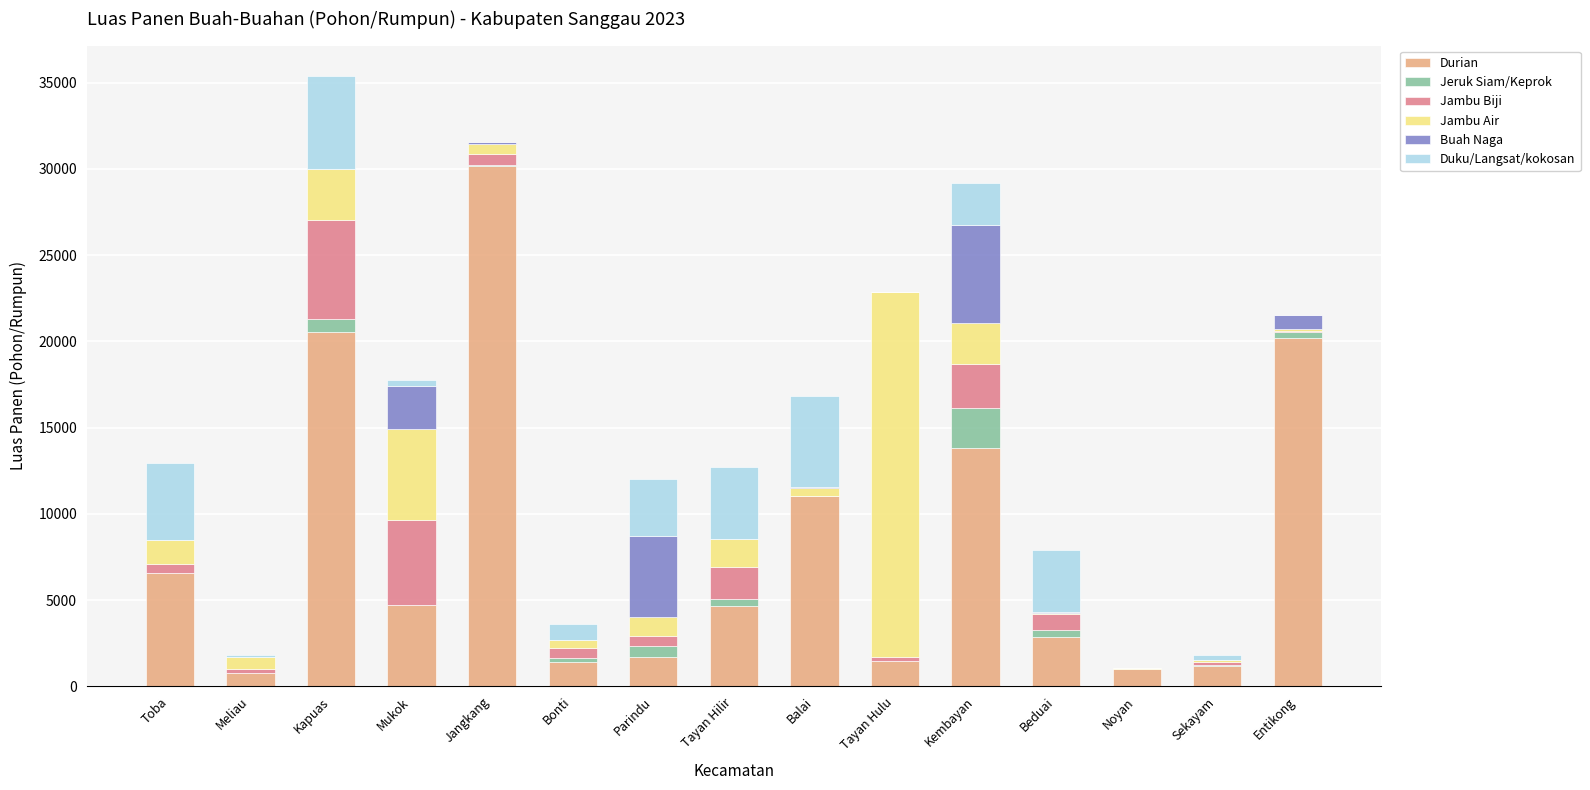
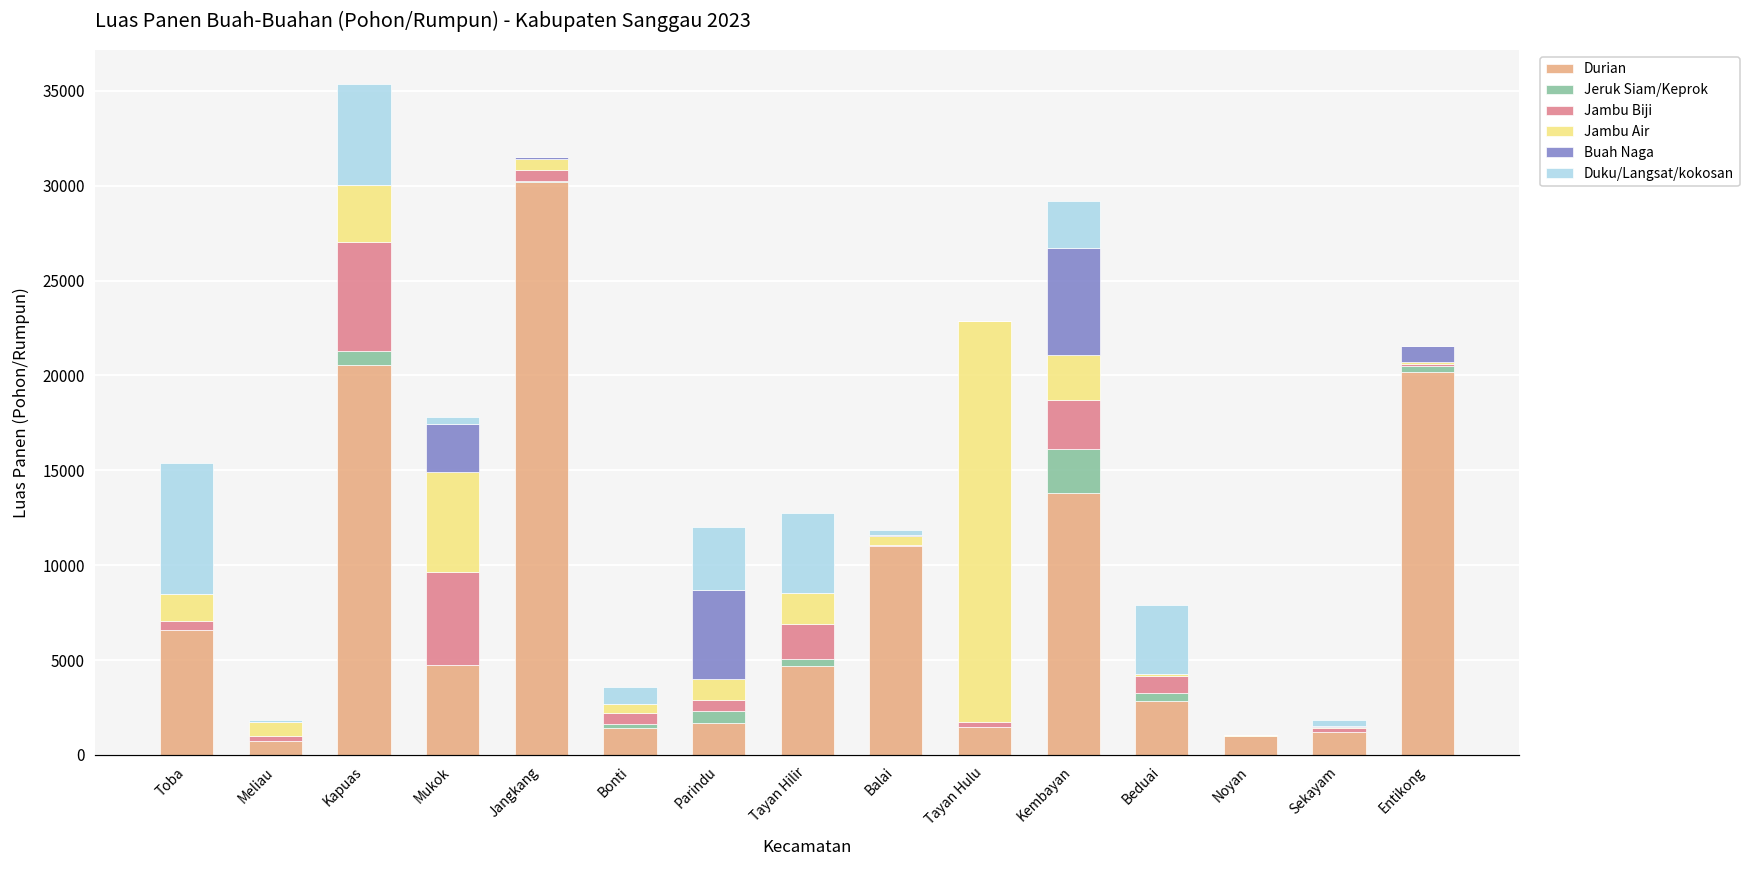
Duku/Langsat/kokosan, Toba: 4500 -> 6900
Duku/Langsat/kokosan, Balai: 5200 -> 300
